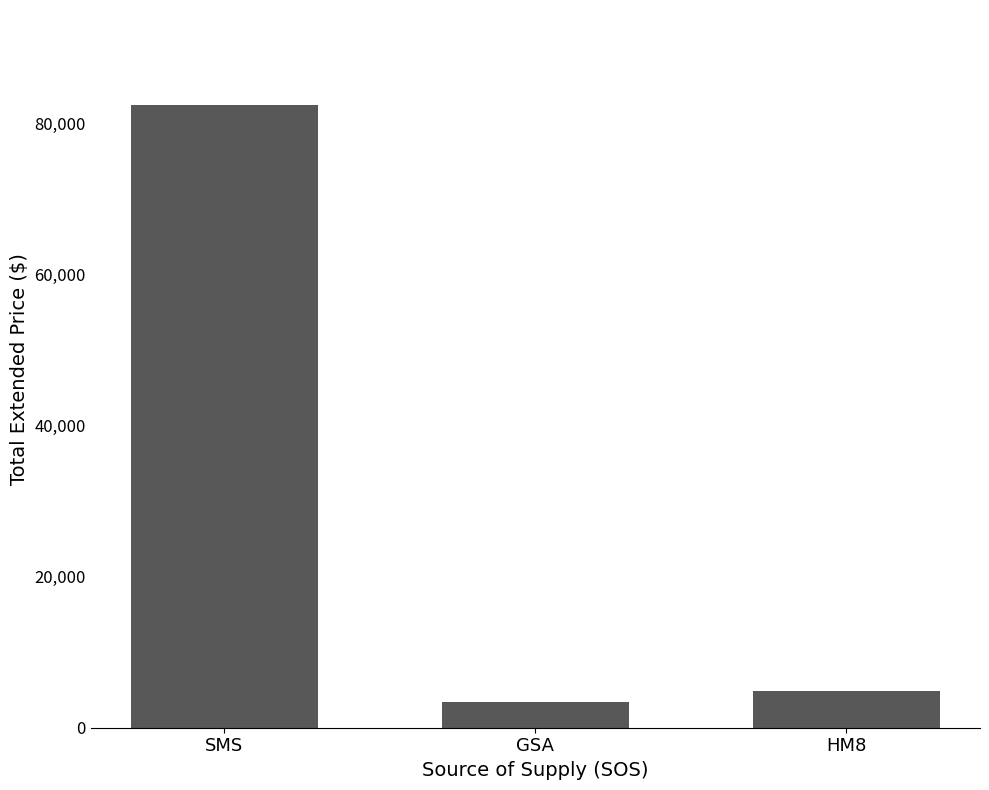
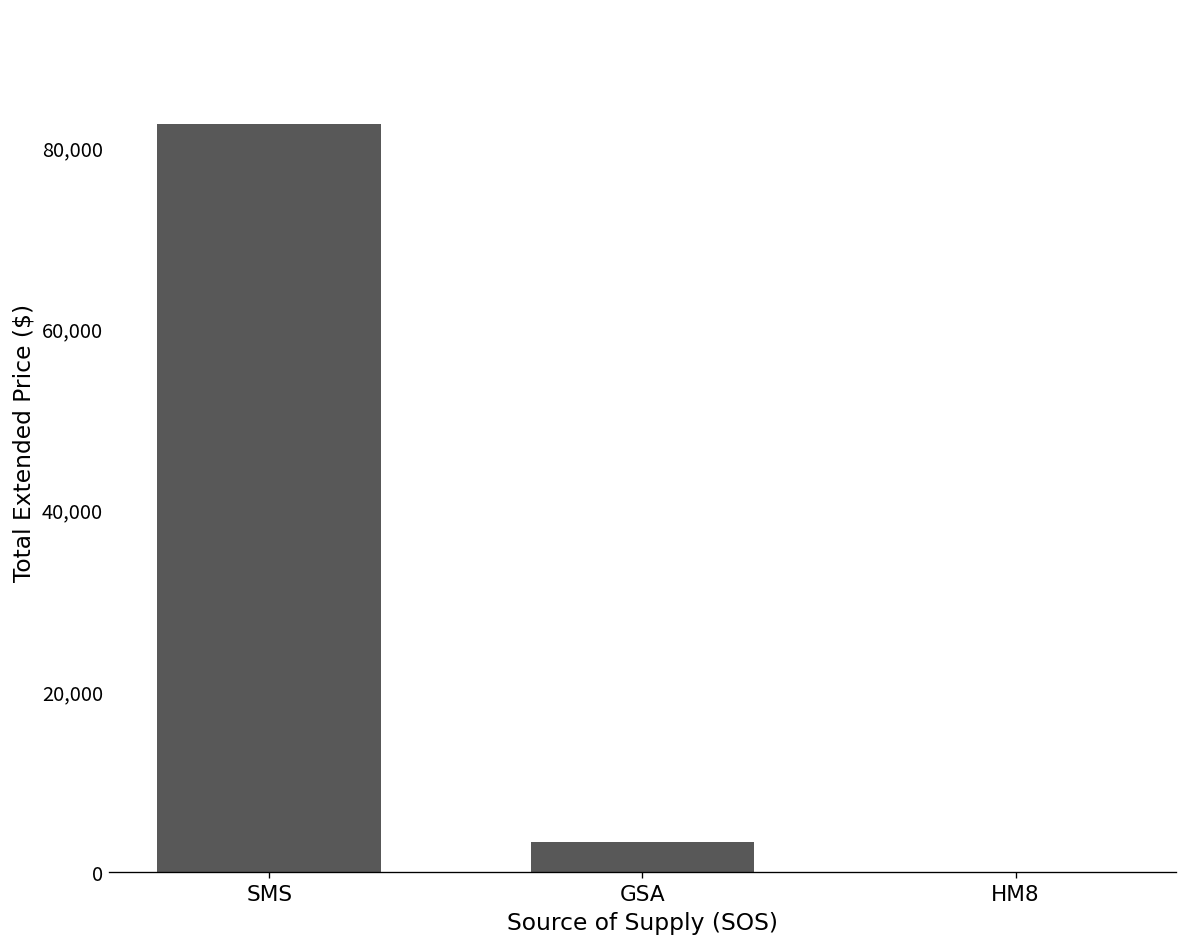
HM8: 5,000 -> 0
